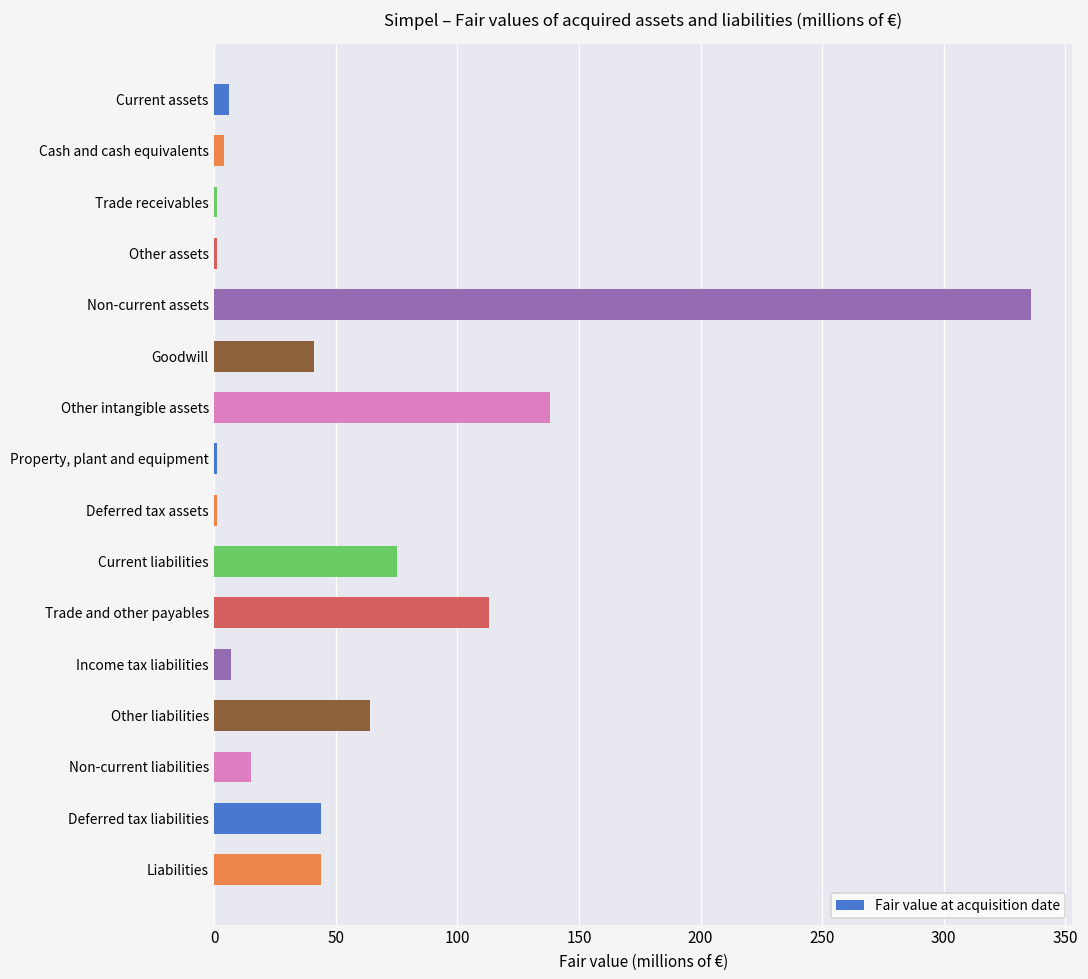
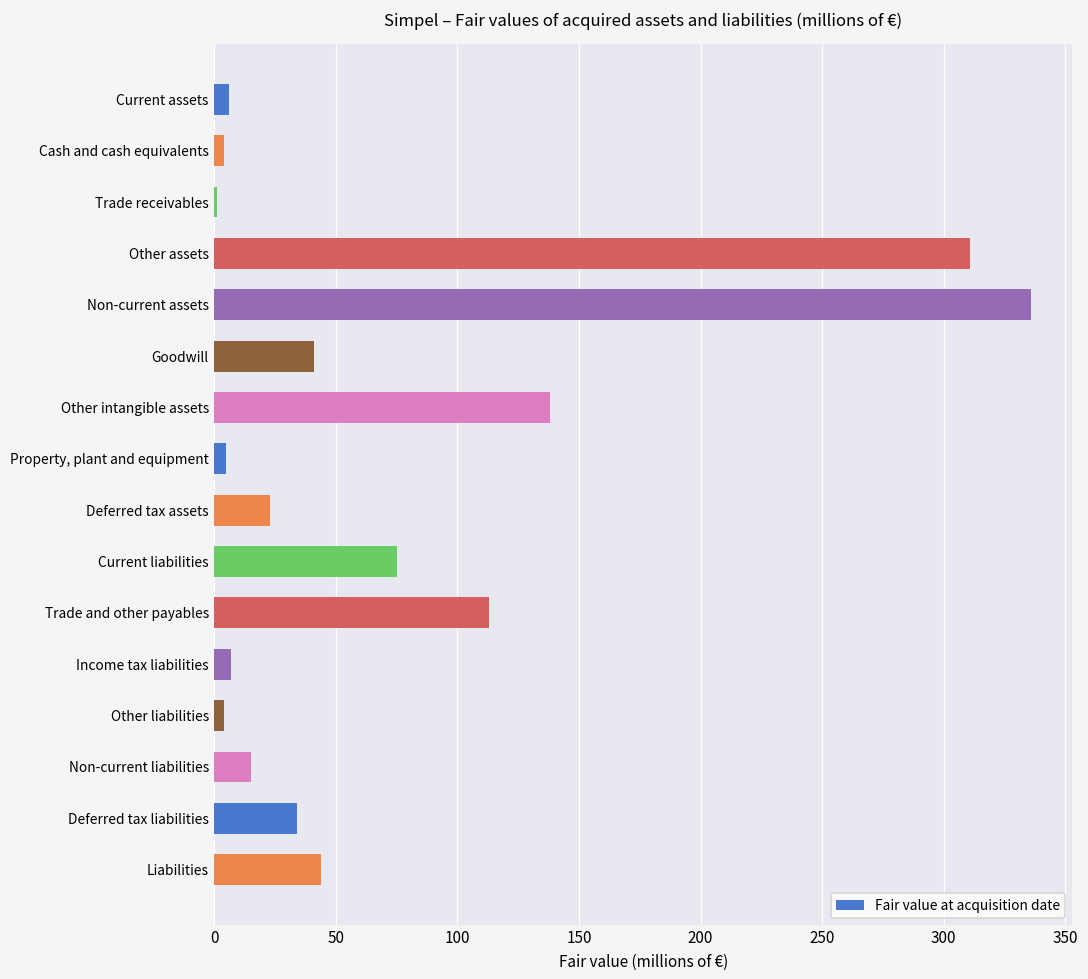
Other assets: 1 -> 311
Property, plant and equipment: 1 -> 5
Deferred tax assets: 1 -> 23
Other liabilities: 64 -> 4
Deferred tax liabilities: 44 -> 34
